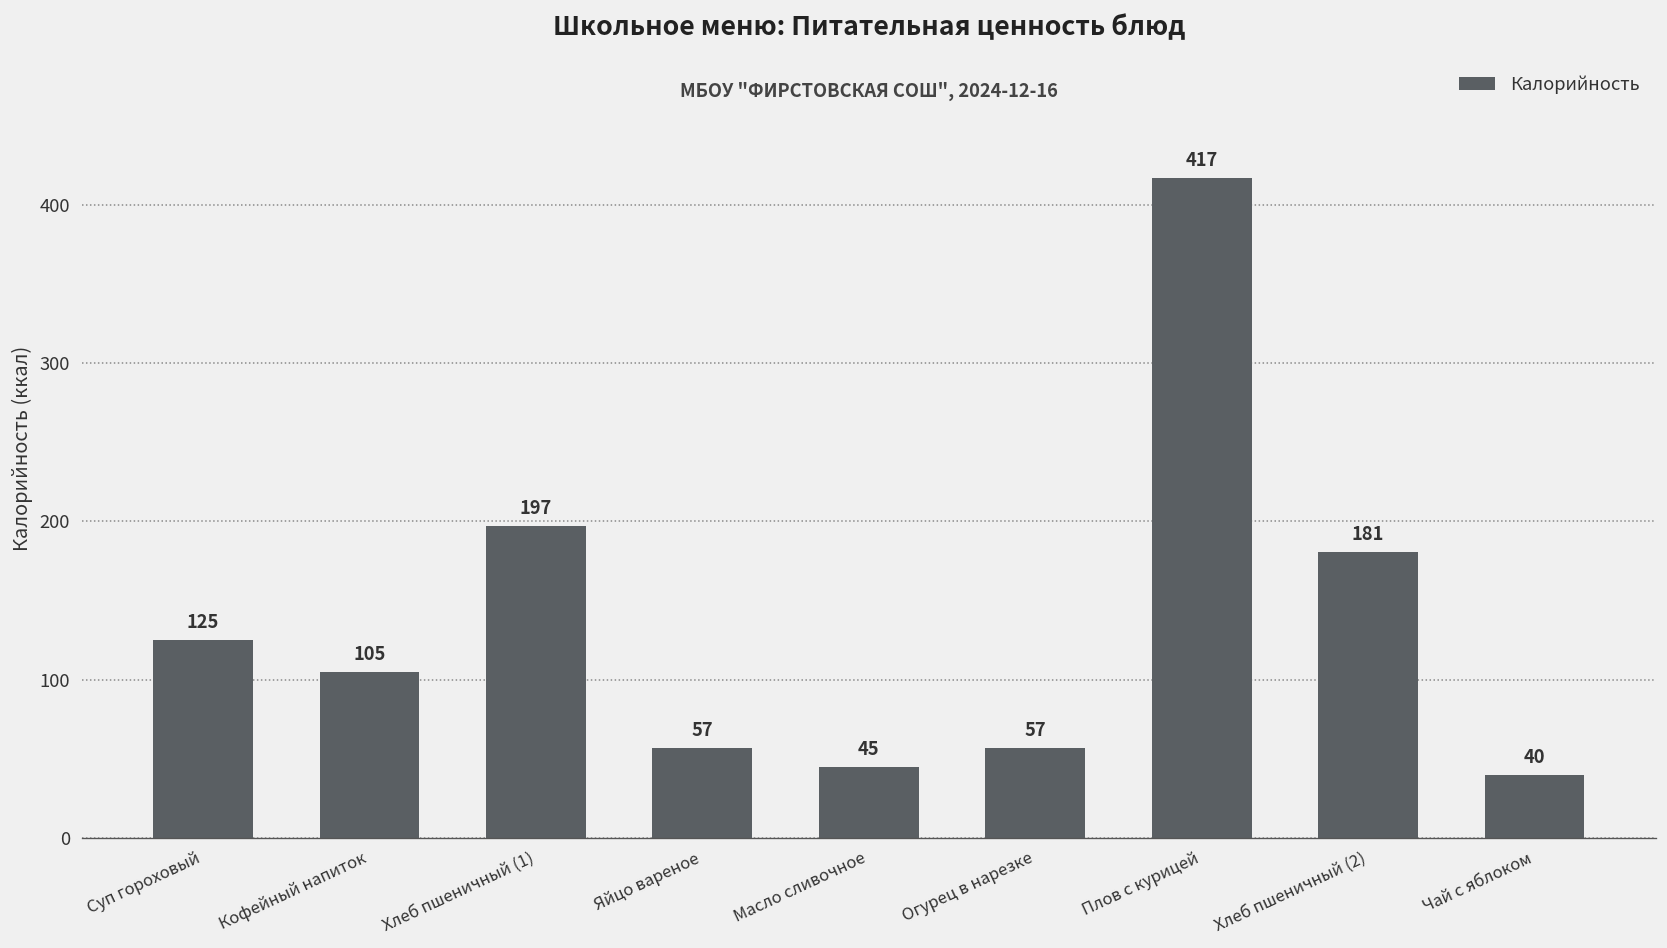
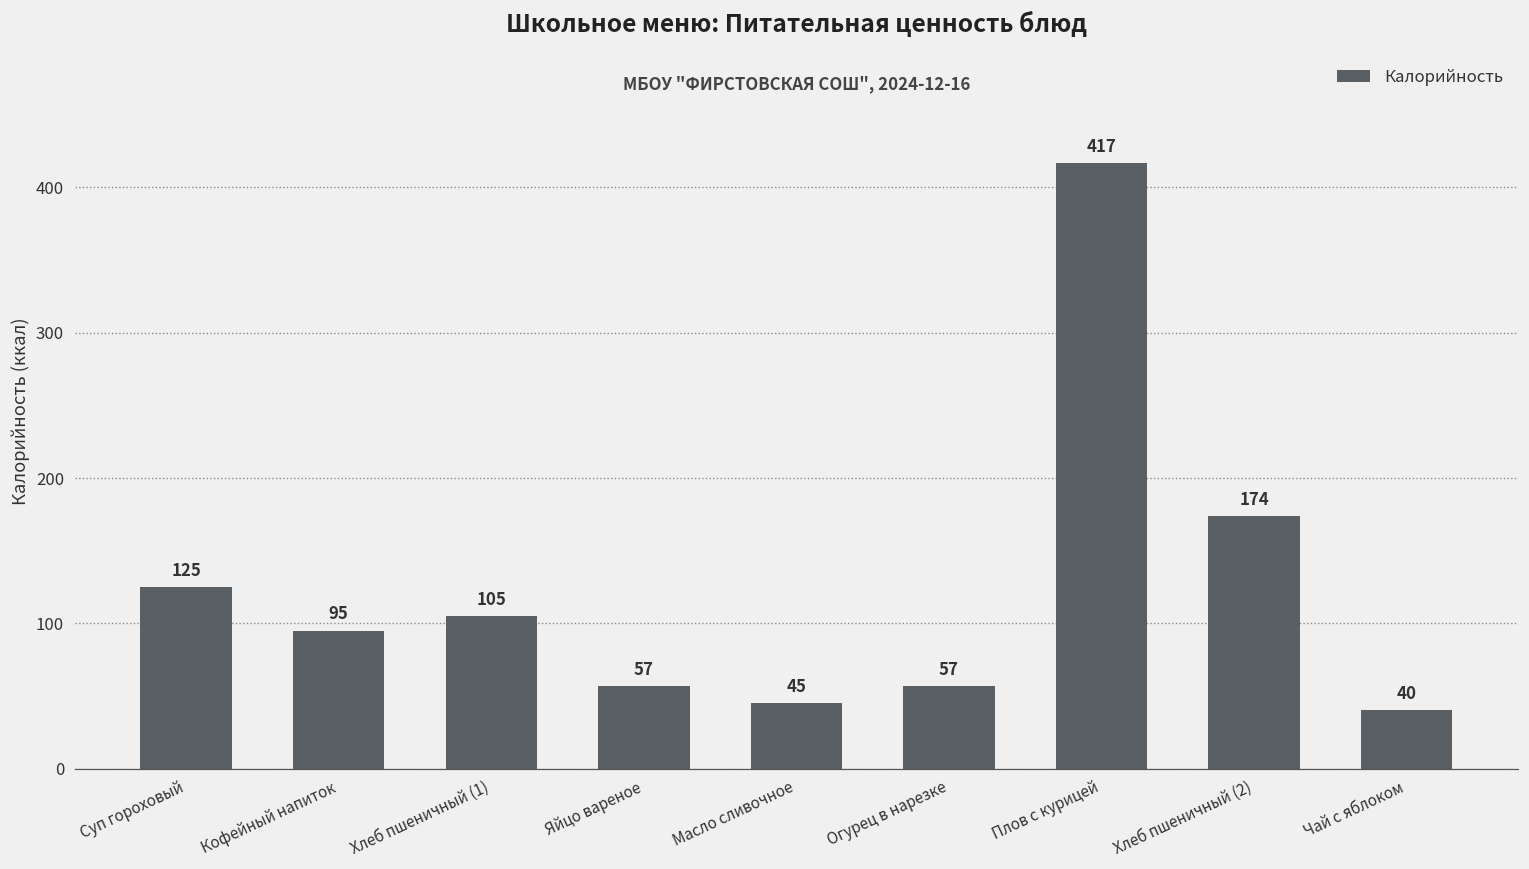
Кофейный напиток: 105 -> 95
Хлеб пшеничный (1): 197 -> 105
Хлеб пшеничный (2): 181 -> 174
